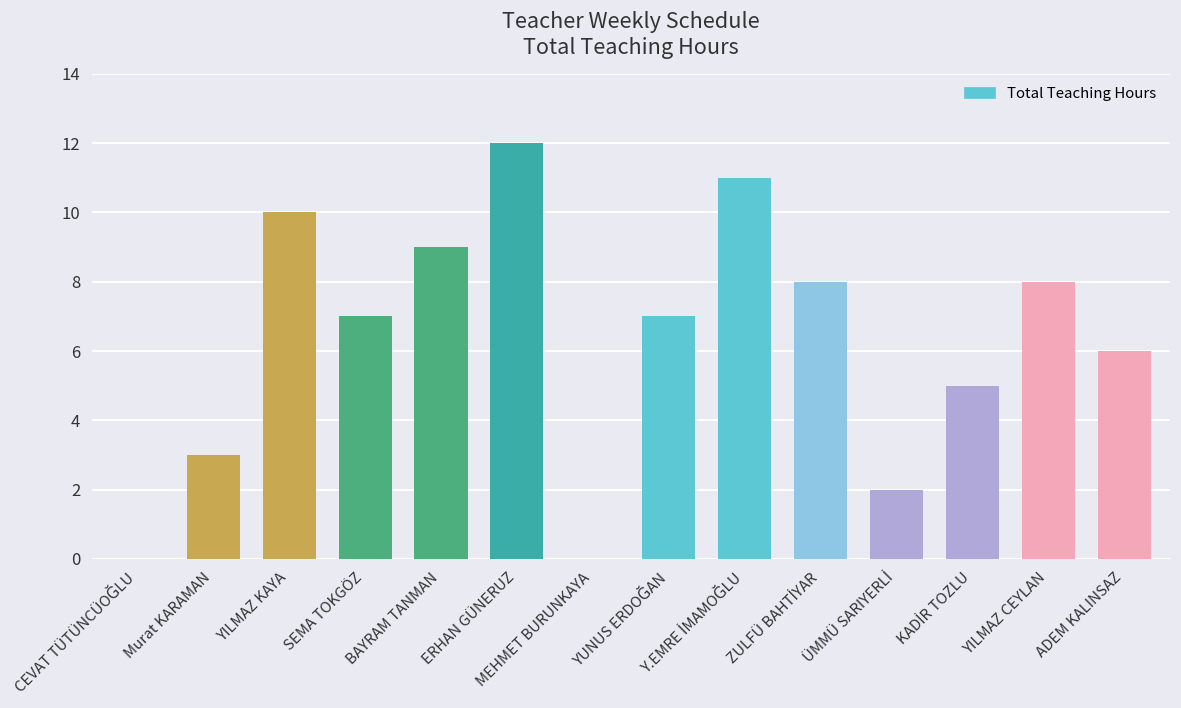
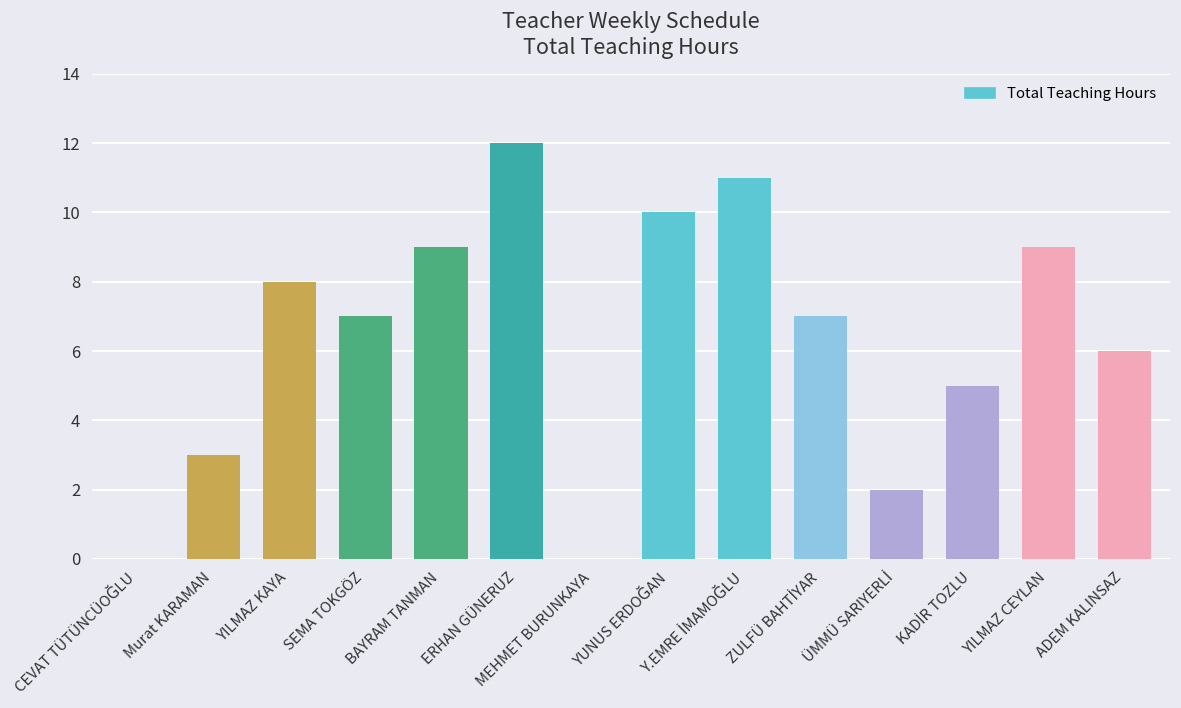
YILMAZ KAYA: 10 -> 8
YUNUS ERDOĞAN: 7 -> 10
ZULFÜ BAHTİYAR: 8 -> 7
YILMAZ CEYLAN: 8 -> 9
